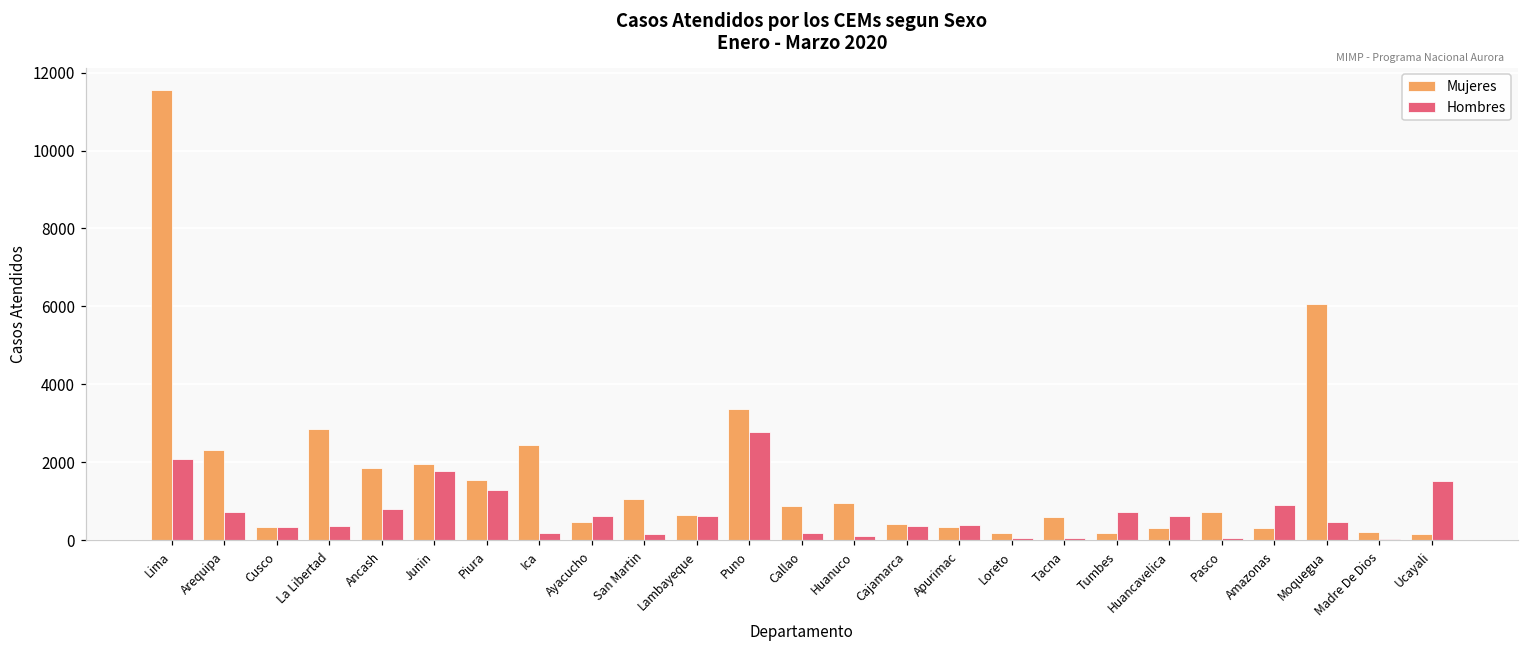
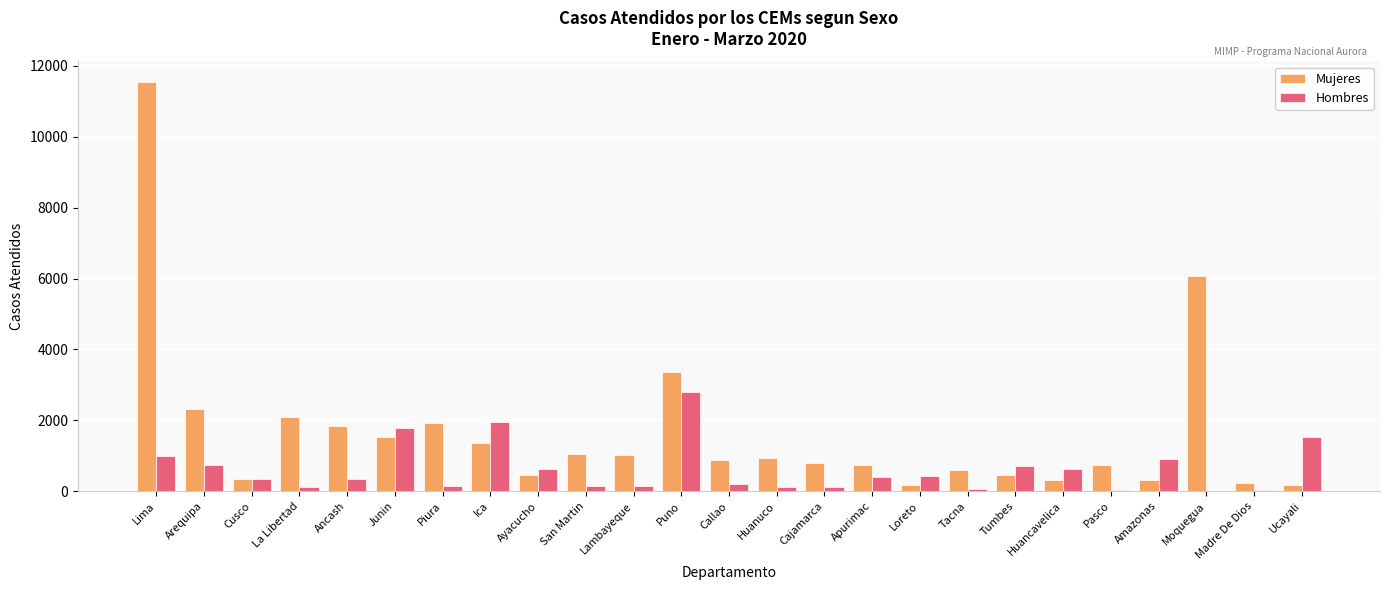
Hombres, Lima: 2100 -> 1000
Mujeres, La Libertad: 2800 -> 2100
Hombres, La Libertad: 400 -> 100
Hombres, Ancash: 800 -> 300
Mujeres, Junin: 2000 -> 1500
Mujeres, Piura: 1500 -> 1900
Hombres, Piura: 1300 -> 100
Mujeres, Ica: 2400 -> 1400
Hombres, Ica: 200 -> 1900
Mujeres, Lambayeque: 600 -> 1000
Hombres, Lambayeque: 600 -> 100
Mujeres, Cajamarca: 400 -> 800
Hombres, Cajamarca: 400 -> 100
Mujeres, Apurimac: 300 -> 700
Hombres, Loreto: 0 -> 400
Mujeres, Tumbes: 200 -> 500
Hombres, Moquegua: 500 -> 0
